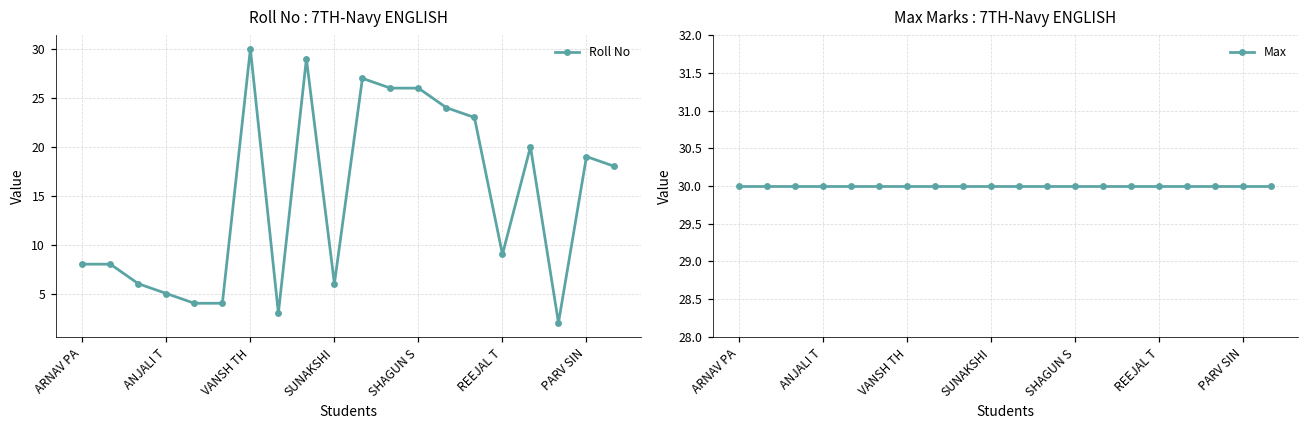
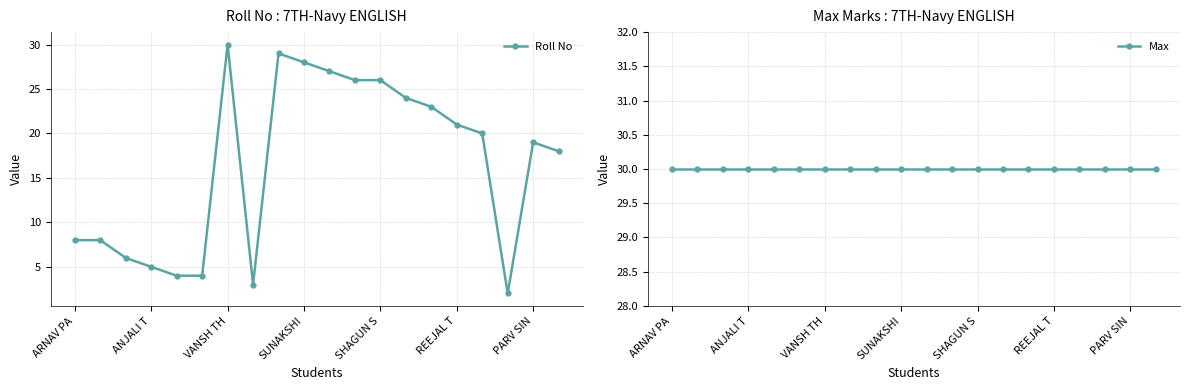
Roll No : 7TH-Navy ENGLISH, SUNAKSHI: 6 -> 28
Roll No : 7TH-Navy ENGLISH, REEJAL T: 9 -> 21
